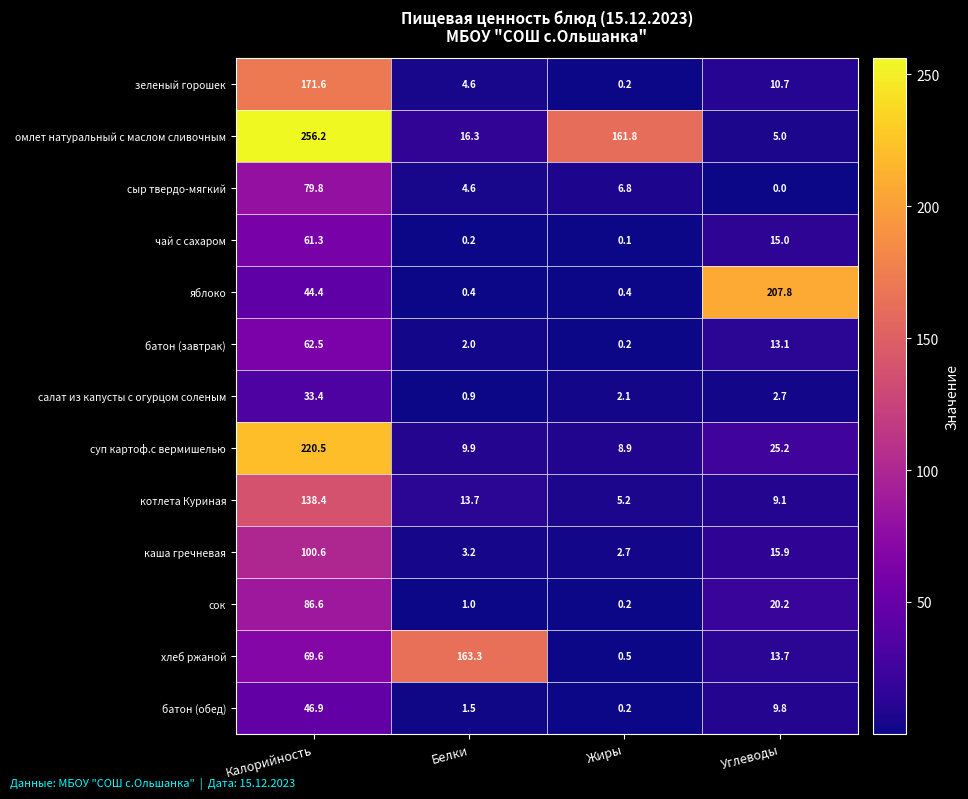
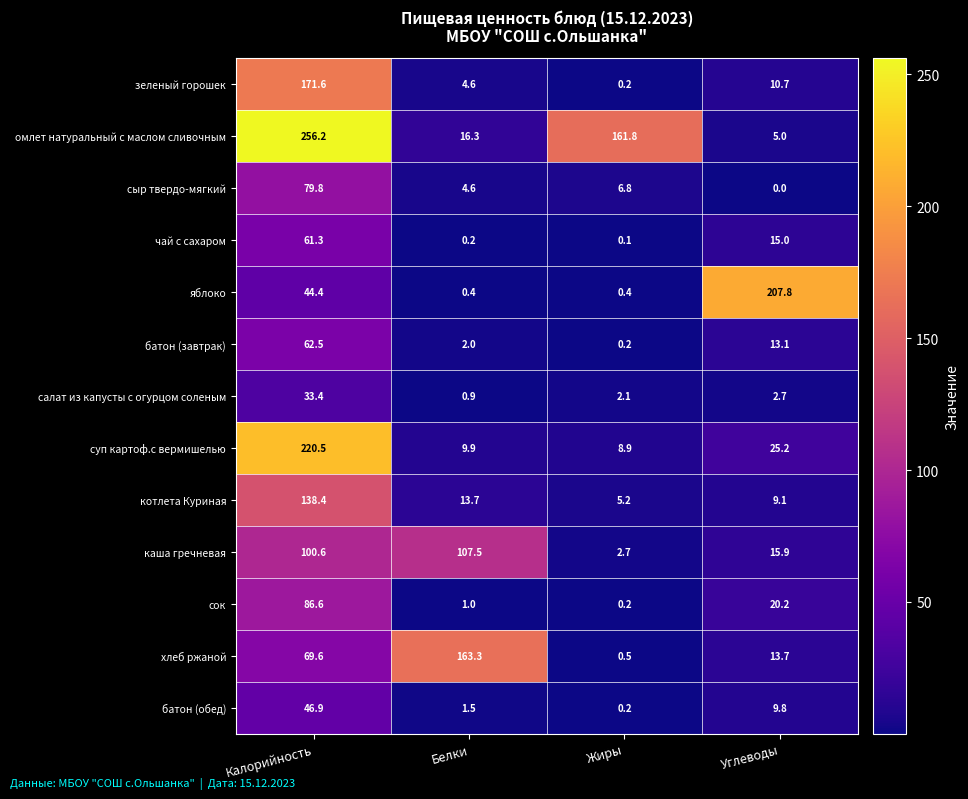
каша гречневая, Белки: 3.2 -> 107.5
